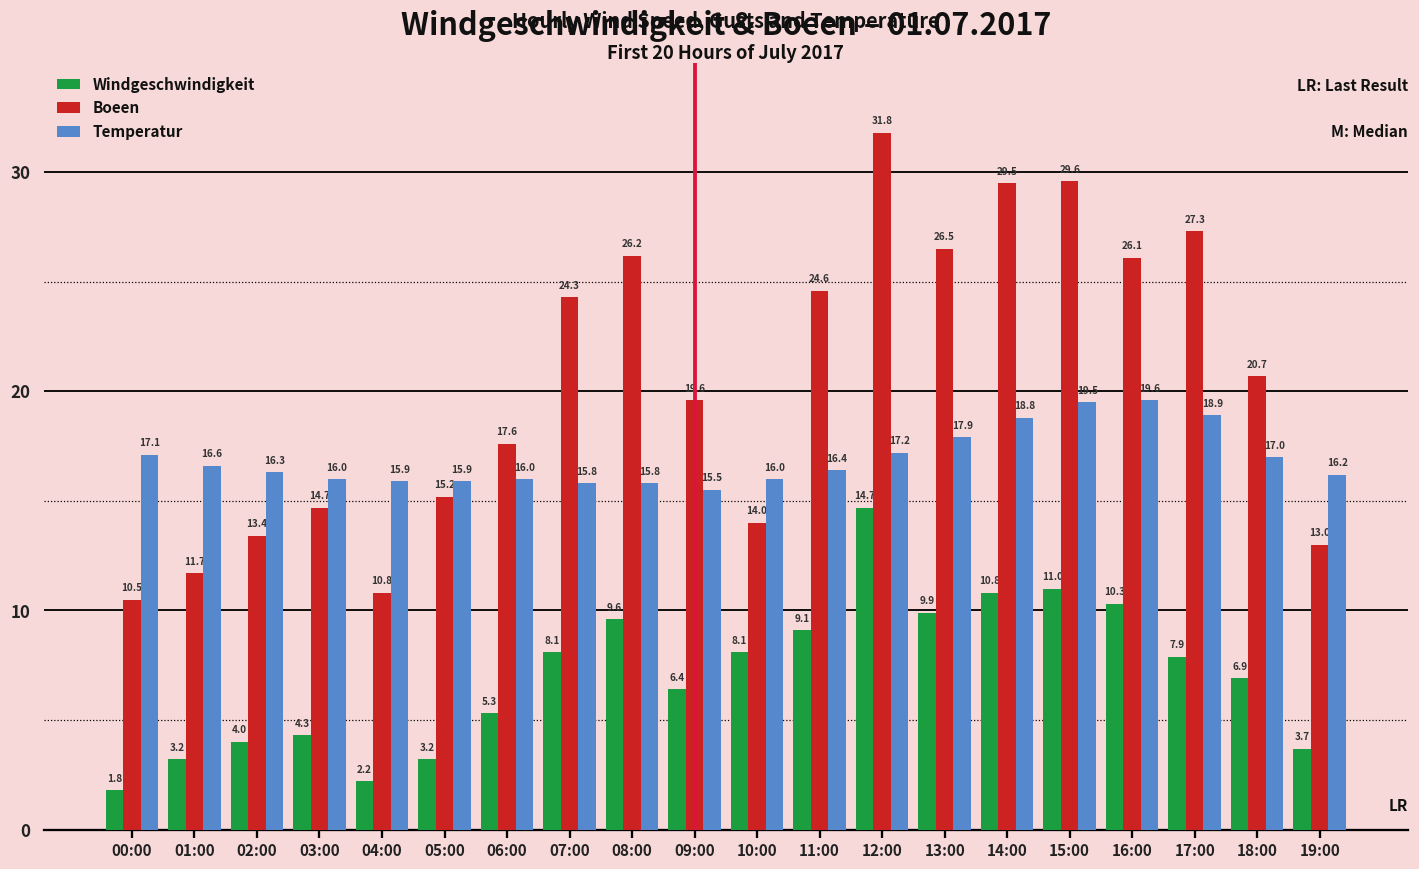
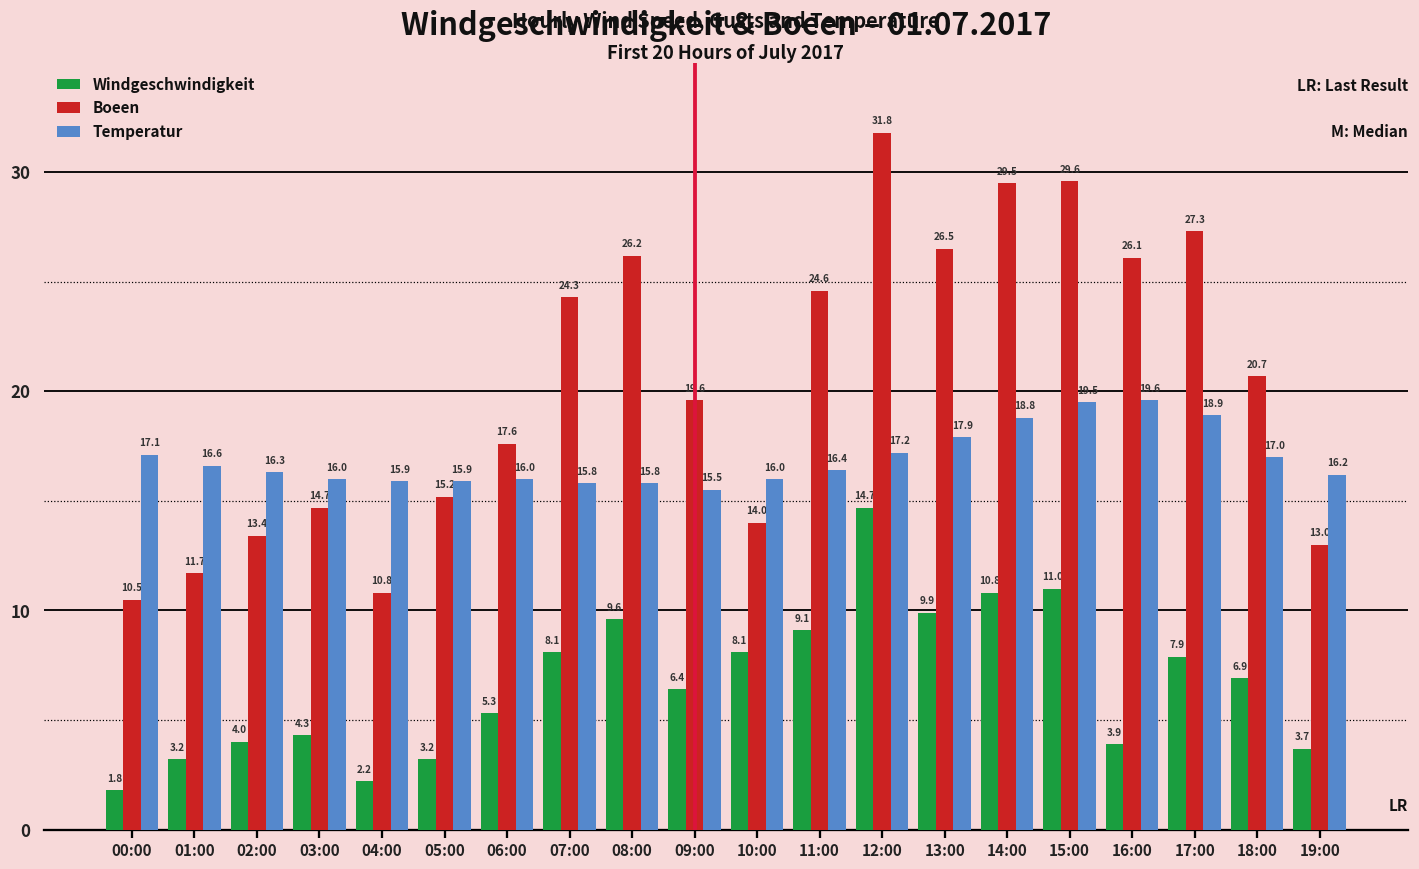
Windgeschwindigkeit, 16:00: 10.3 -> 3.9
